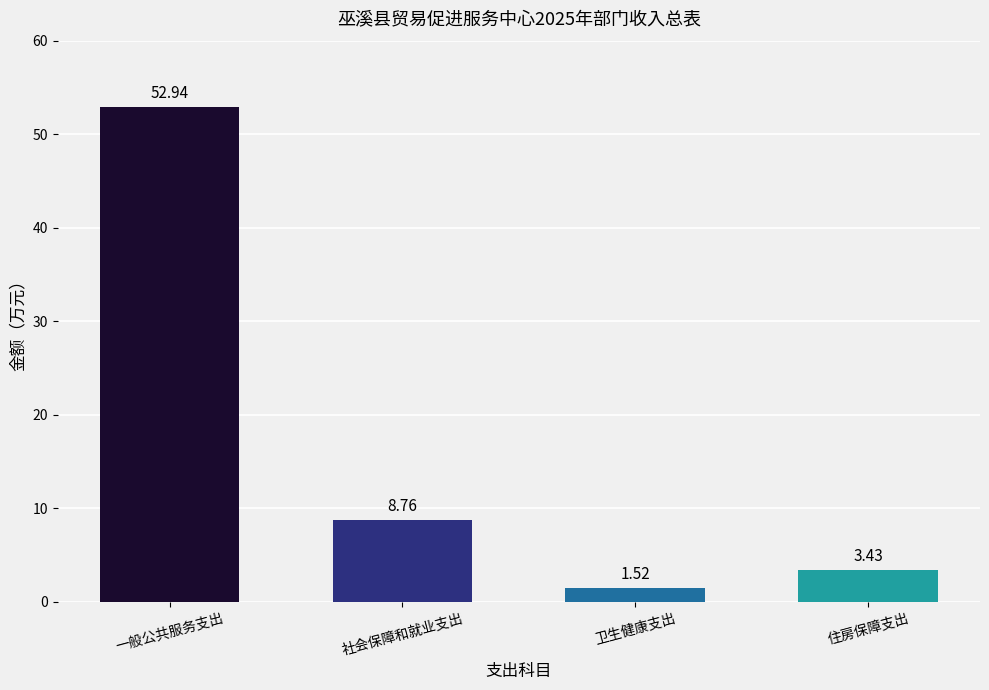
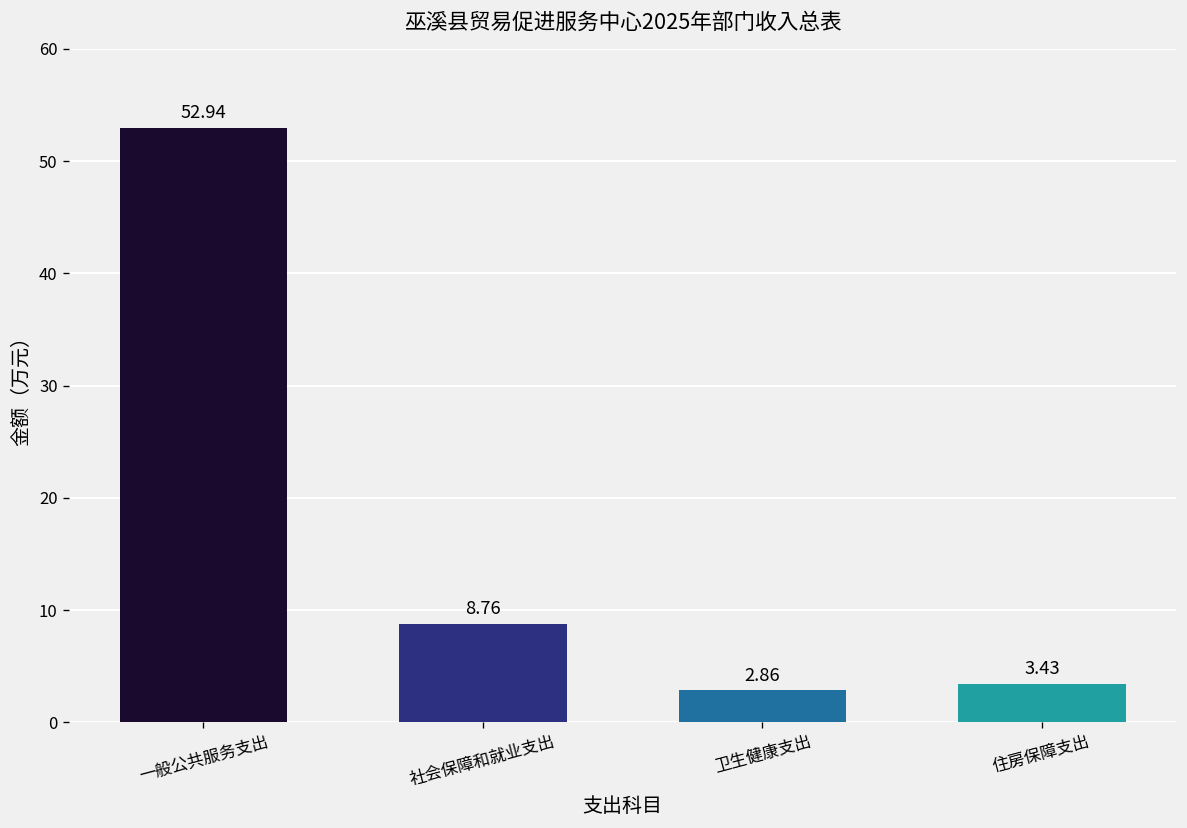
卫生健康支出: 1.52 -> 2.86
